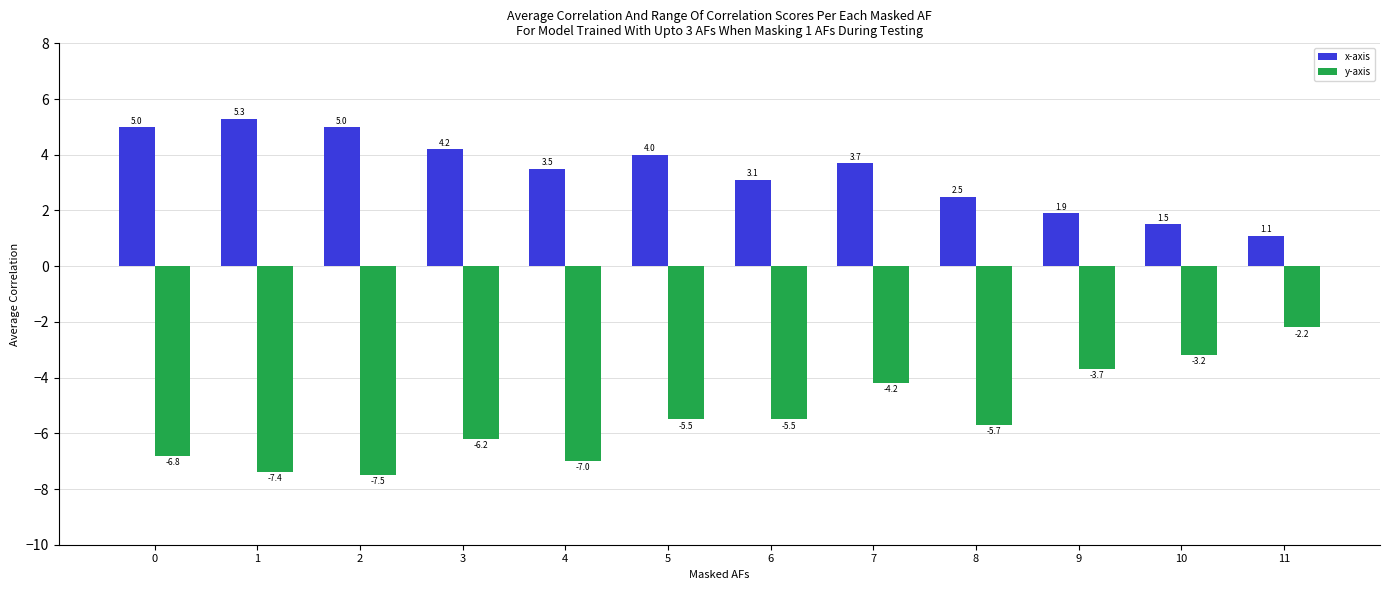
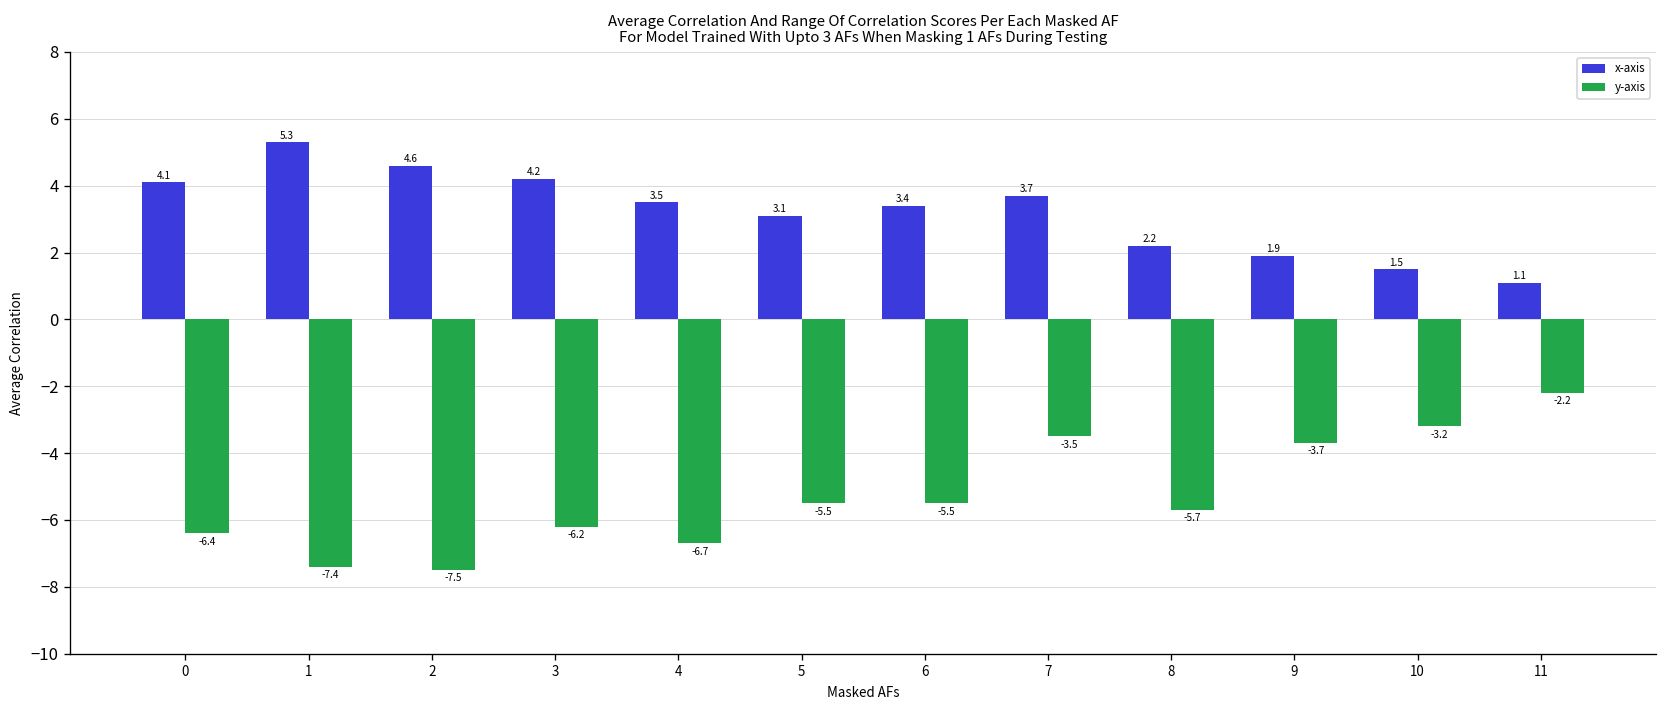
x-axis, 0: 5.0 -> 4.1
y-axis, 0: -6.8 -> -6.4
x-axis, 2: 5.0 -> 4.6
y-axis, 4: -7.0 -> -6.7
x-axis, 5: 4.0 -> 3.1
x-axis, 6: 3.1 -> 3.4
y-axis, 7: -4.2 -> -3.5
x-axis, 8: 2.5 -> 2.2
